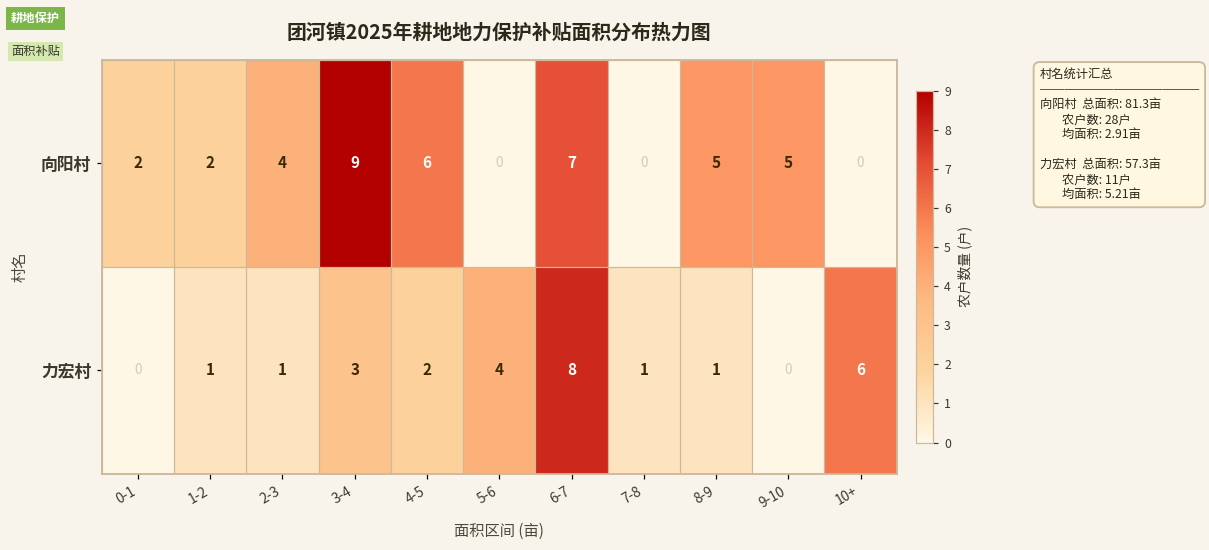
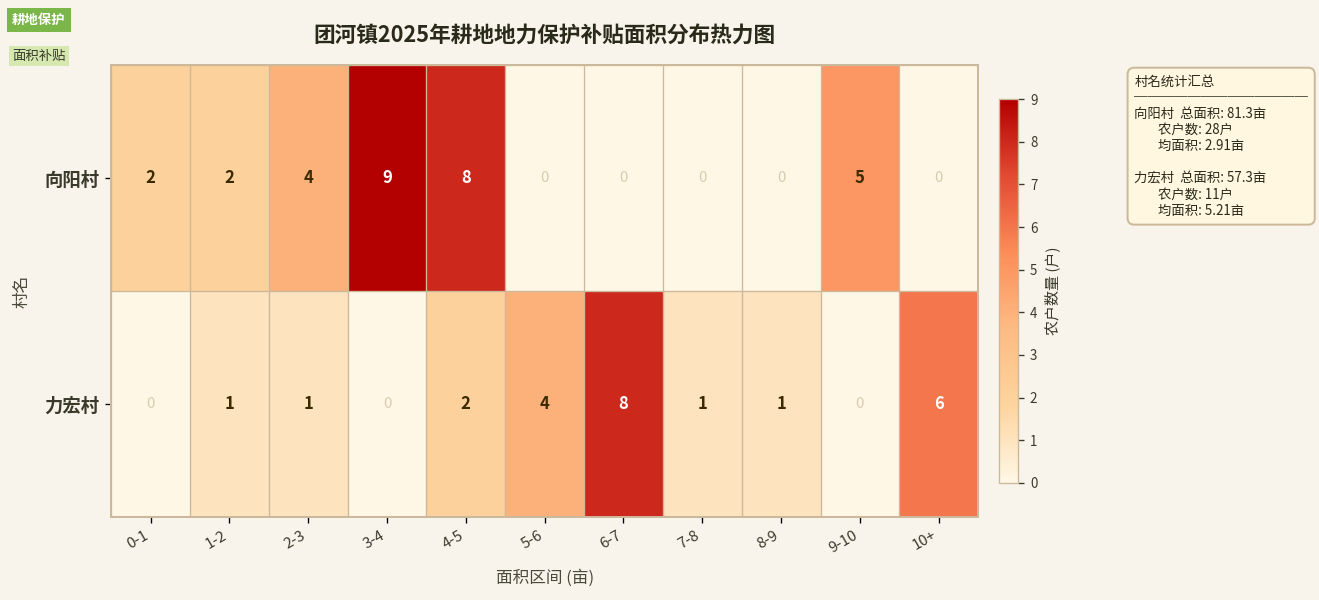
向阳村, 4-5: 6 -> 8
向阳村, 6-7: 7 -> 0
向阳村, 8-9: 5 -> 0
力宏村, 3-4: 3 -> 0
